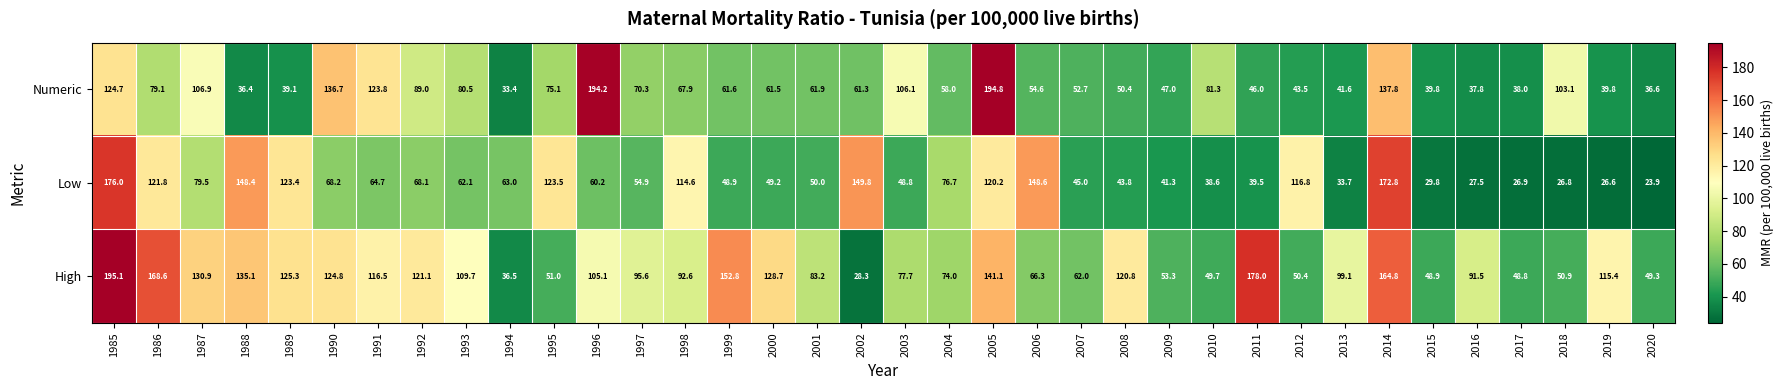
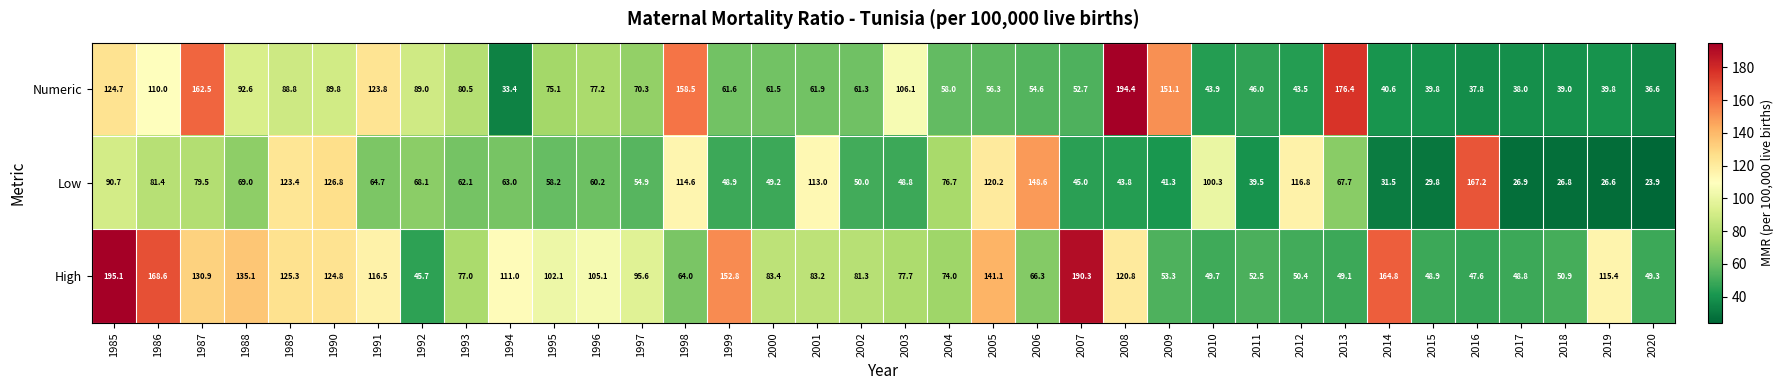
Numeric, 1986: 79.1 -> 110.0
Numeric, 1987: 106.9 -> 162.5
Numeric, 1988: 36.4 -> 92.6
Numeric, 1989: 39.1 -> 88.8
Numeric, 1990: 136.7 -> 89.8
Numeric, 1996: 194.2 -> 77.2
Numeric, 1998: 67.9 -> 158.5
Numeric, 2005: 194.8 -> 56.3
Numeric, 2008: 50.4 -> 194.4
Numeric, 2009: 47.0 -> 151.1
Numeric, 2010: 81.3 -> 43.9
Numeric, 2013: 41.6 -> 176.4
Numeric, 2014: 137.8 -> 40.6
Numeric, 2018: 103.1 -> 39.0
Low, 1985: 176.0 -> 90.7
Low, 1986: 121.8 -> 81.4
Low, 1988: 148.4 -> 69.0
Low, 1990: 68.2 -> 126.8
Low, 1995: 123.5 -> 58.2
Low, 2001: 50.0 -> 113.0
Low, 2002: 149.8 -> 50.0
Low, 2010: 38.6 -> 100.3
Low, 2013: 33.7 -> 67.7
Low, 2014: 172.8 -> 31.5
Low, 2016: 27.5 -> 167.2
High, 1992: 121.1 -> 45.7
High, 1993: 109.7 -> 77.0
High, 1994: 36.5 -> 111.0
High, 1995: 51.0 -> 102.1
High, 1998: 92.6 -> 64.0
High, 2000: 128.7 -> 83.4
High, 2002: 28.3 -> 81.3
High, 2007: 62.0 -> 190.3
High, 2011: 178.0 -> 52.5
High, 2013: 99.1 -> 49.1
High, 2016: 91.5 -> 47.6
